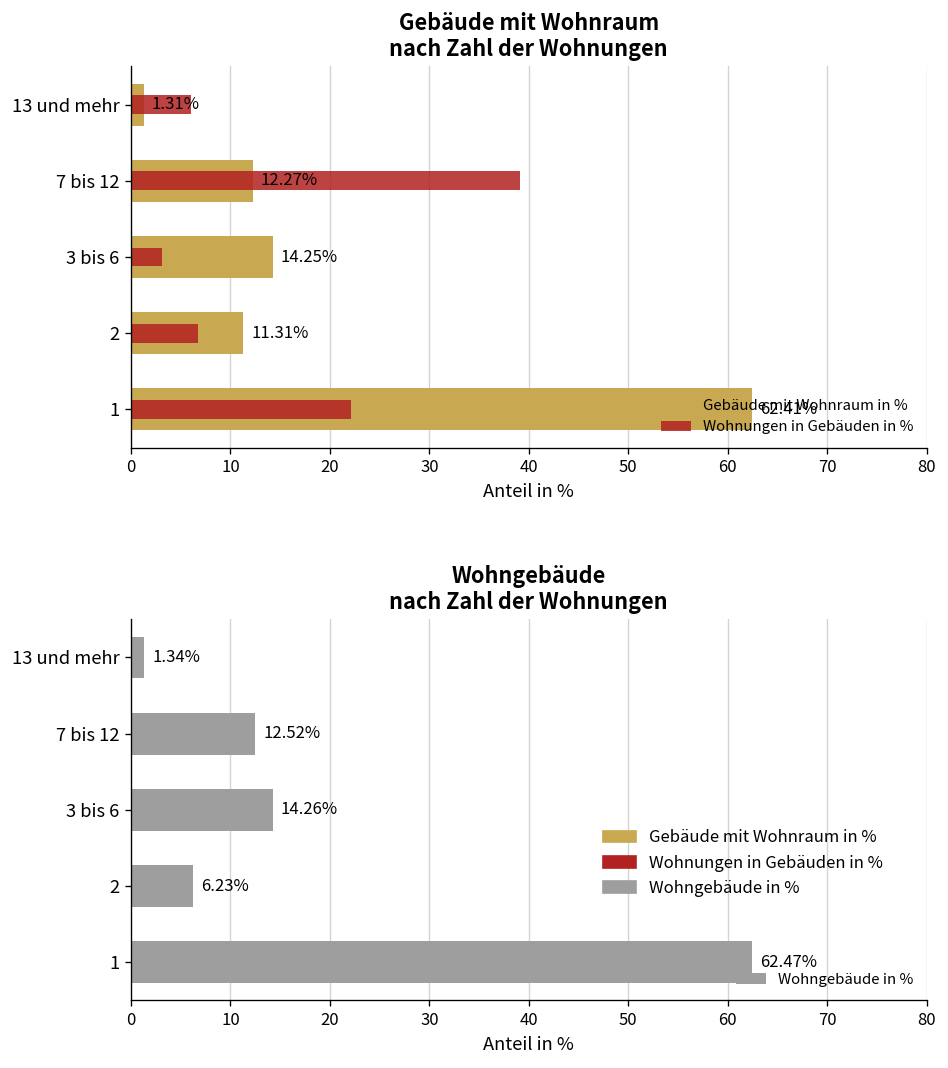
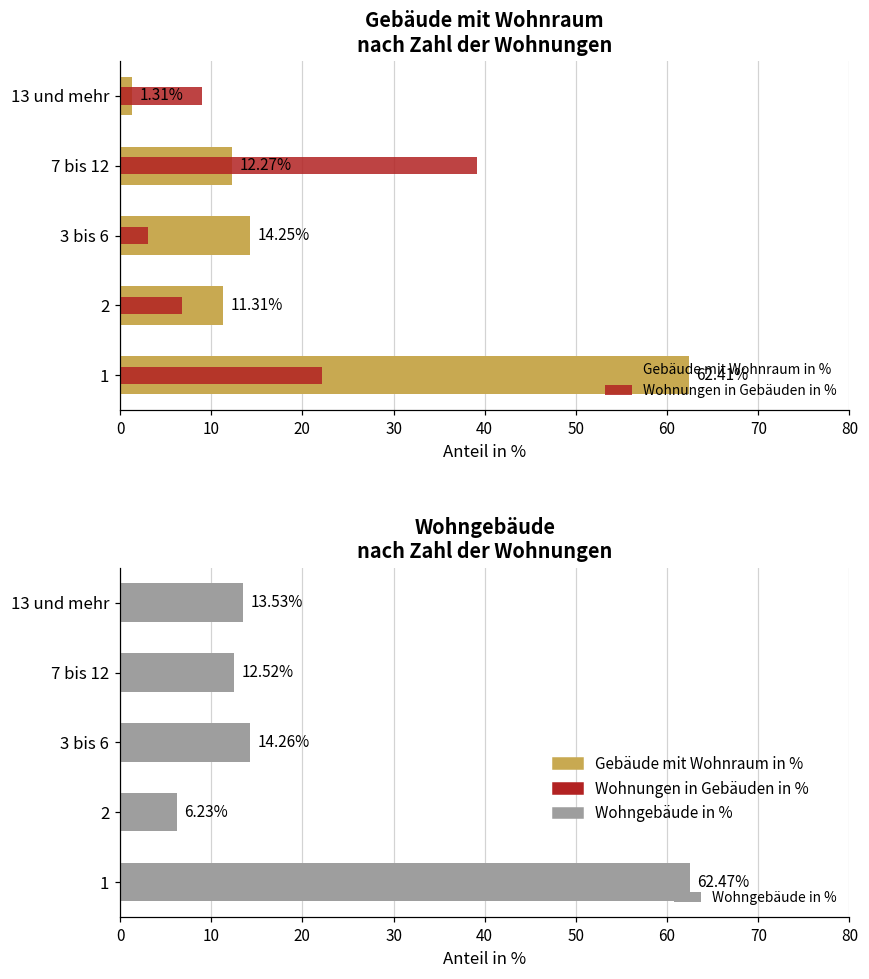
Gebäude mit Wohnraum nach Zahl der Wohnungen, Wohnungen in Gebäuden in %, 13 und mehr: 6 -> 9
Wohngebäude nach Zahl der Wohnungen, 13 und mehr: 1.34% -> 13.53%
